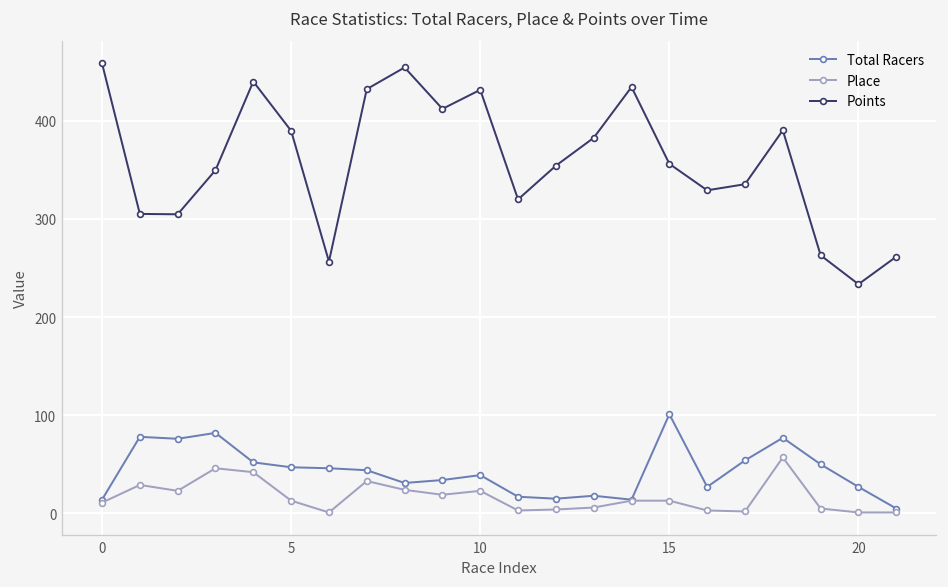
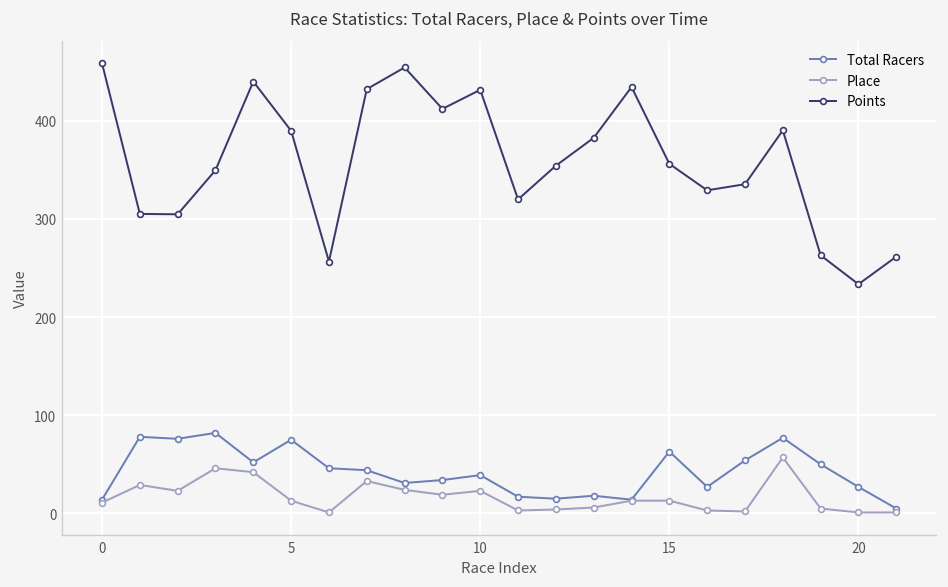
Total Racers, 5: 50 -> 80
Total Racers, 15: 100 -> 60
